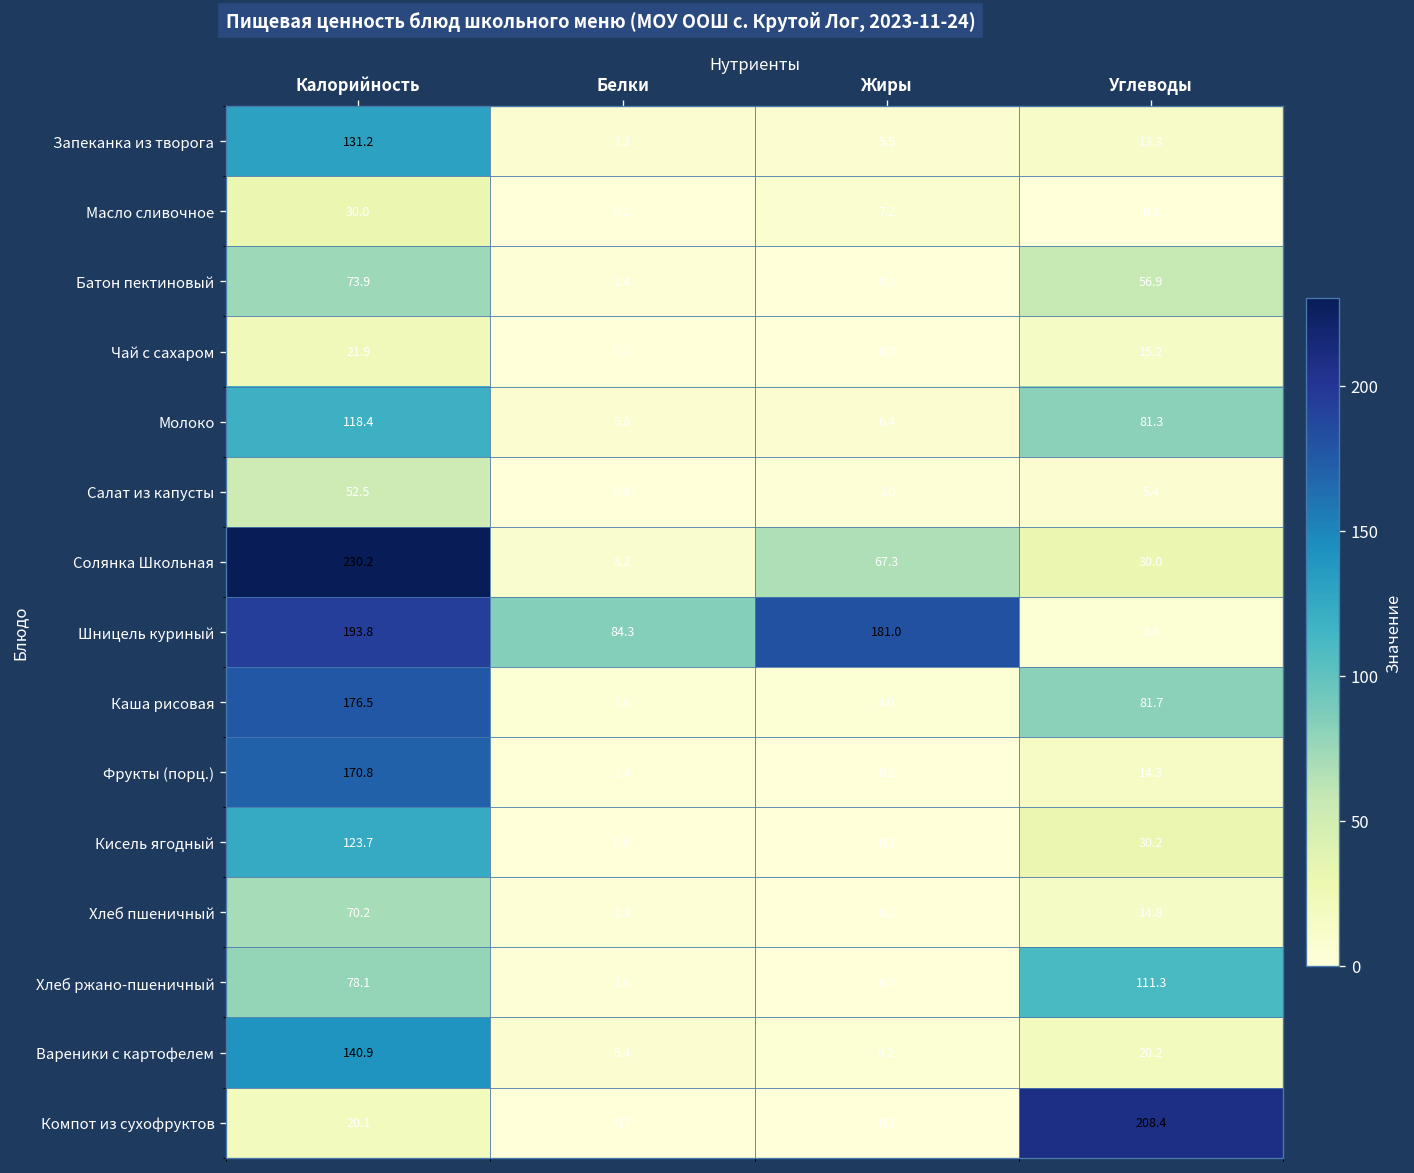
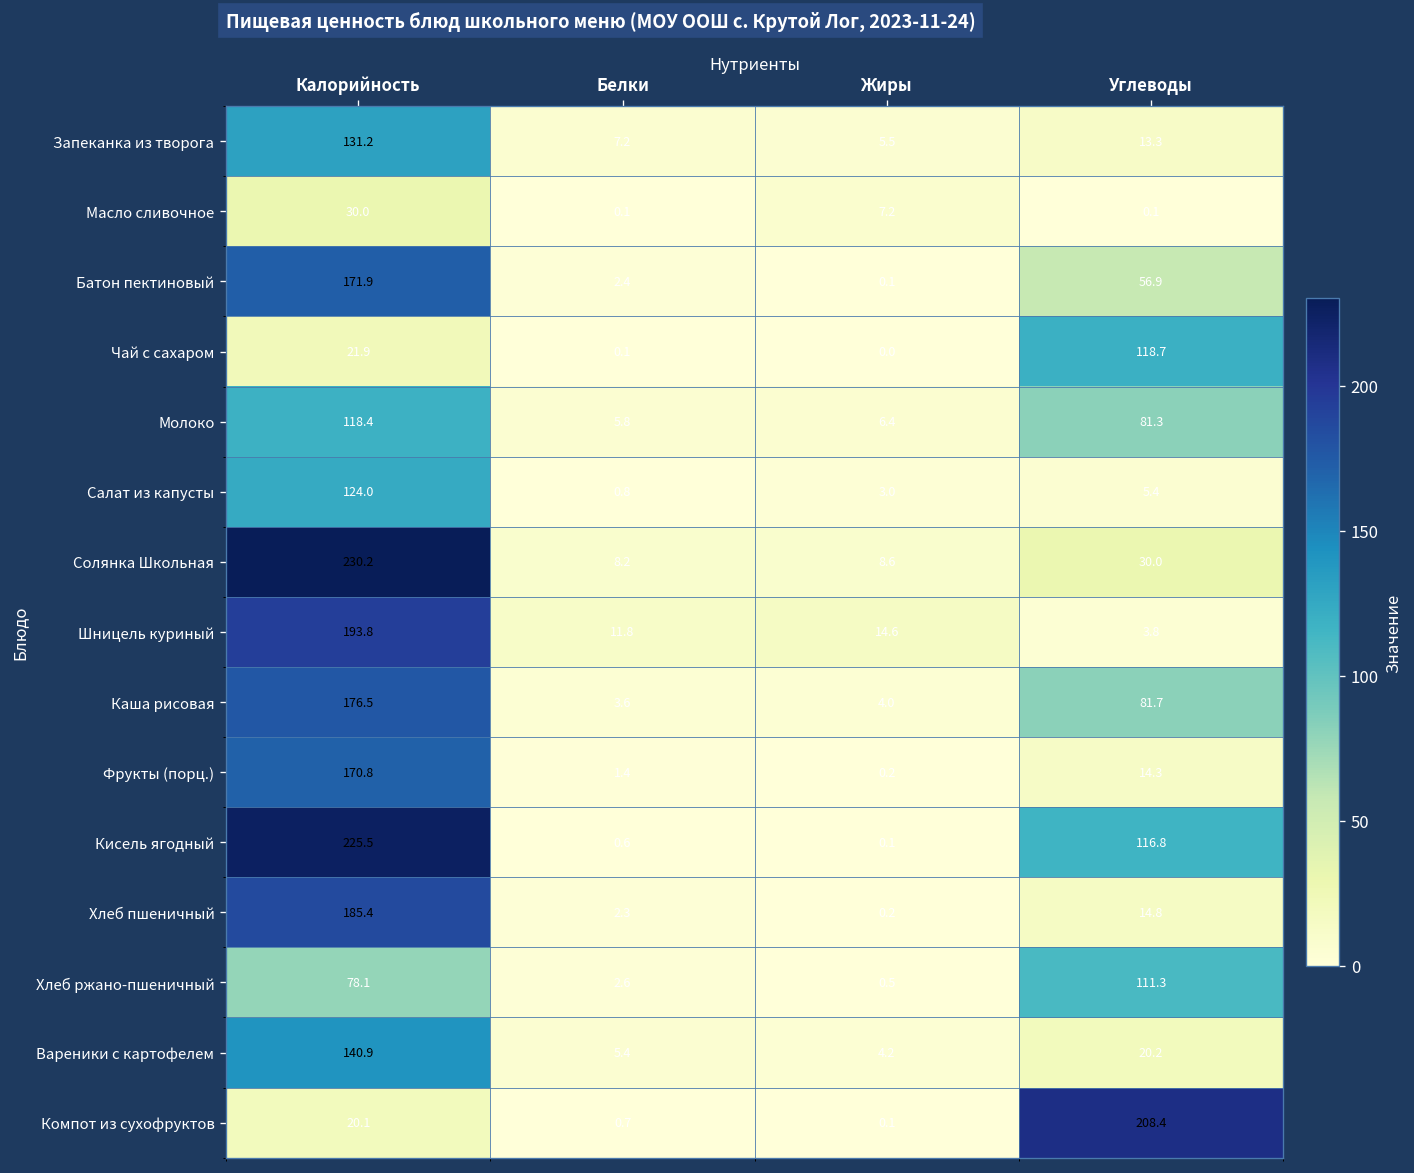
Батон пектиновый, Калорийность: 73.9 -> 171.9
Чай с сахаром, Углеводы: 15.2 -> 118.7
Салат из капусты, Калорийность: 52.5 -> 124.0
Солянка Школьная, Жиры: 67.3 -> 8.6
Шницель куриный, Белки: 84.3 -> 11.8
Шницель куриный, Жиры: 181.0 -> 14.6
Кисель ягодный, Калорийность: 123.7 -> 225.5
Кисель ягодный, Углеводы: 30.2 -> 116.8
Хлеб пшеничный, Калорийность: 70.2 -> 185.4
